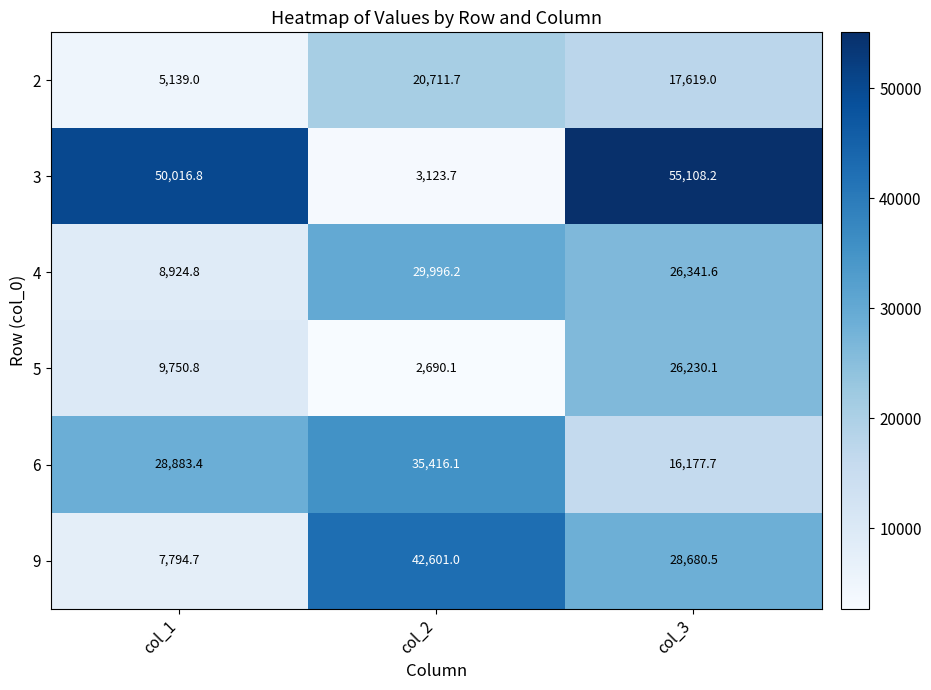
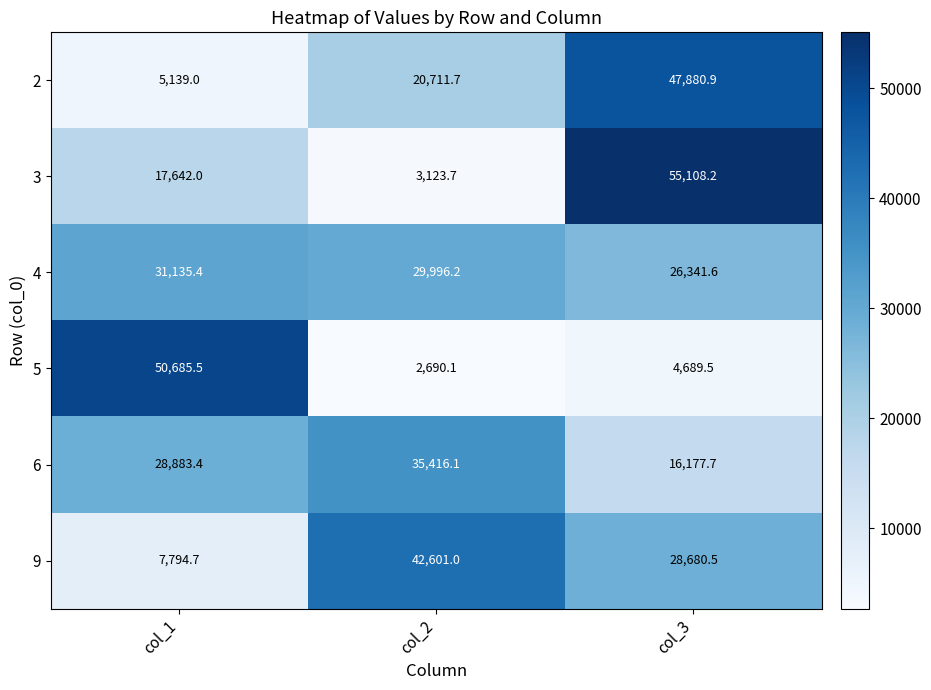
2, col_3: 17,619.0 -> 47,880.9
3, col_1: 50,016.8 -> 17,642.0
4, col_1: 8,924.8 -> 31,135.4
5, col_1: 9,750.8 -> 50,685.5
5, col_3: 26,230.1 -> 4,689.5
